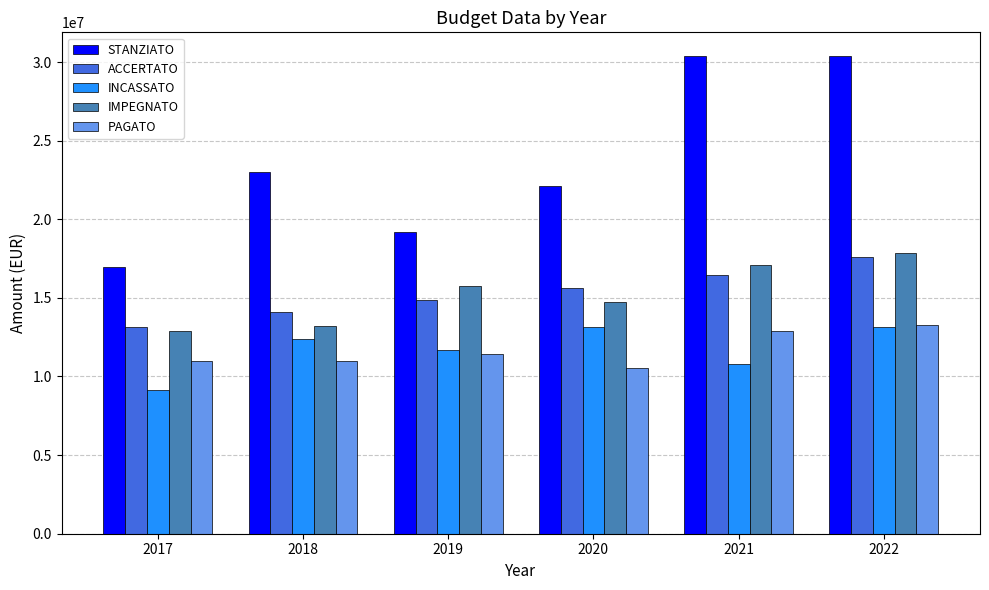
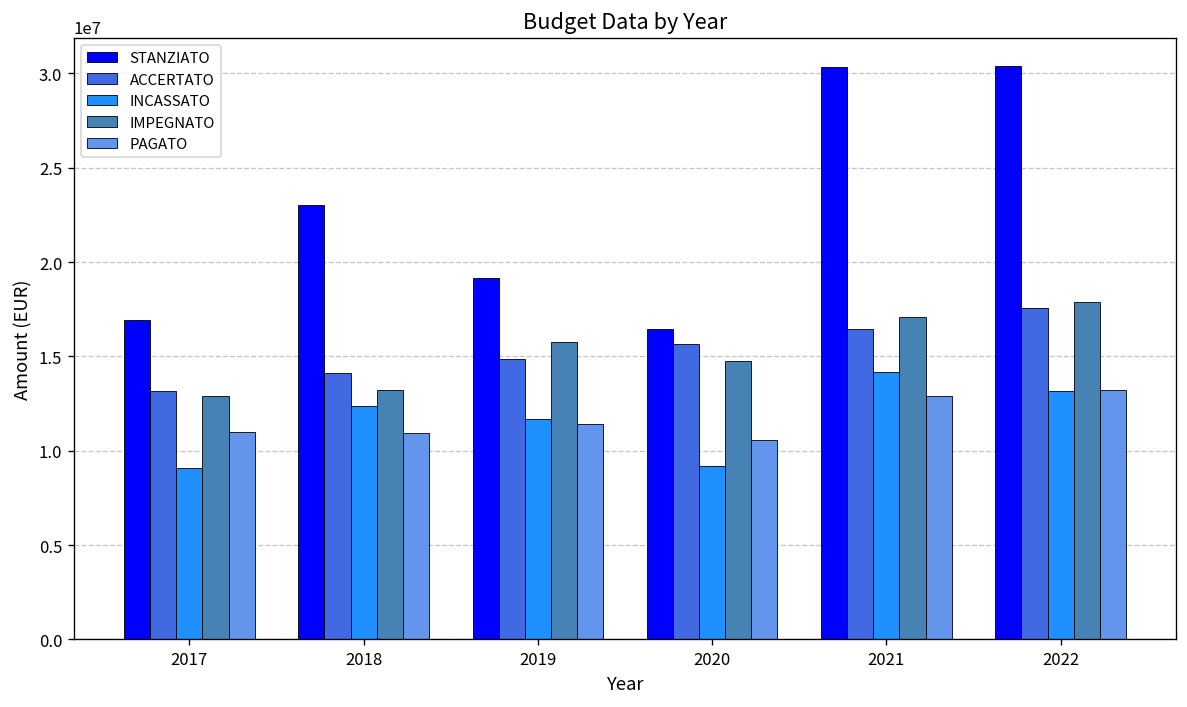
STANZIATO, 2020: 22100000 -> 16400000
INCASSATO, 2020: 13200000 -> 9200000
INCASSATO, 2021: 10800000 -> 14200000
